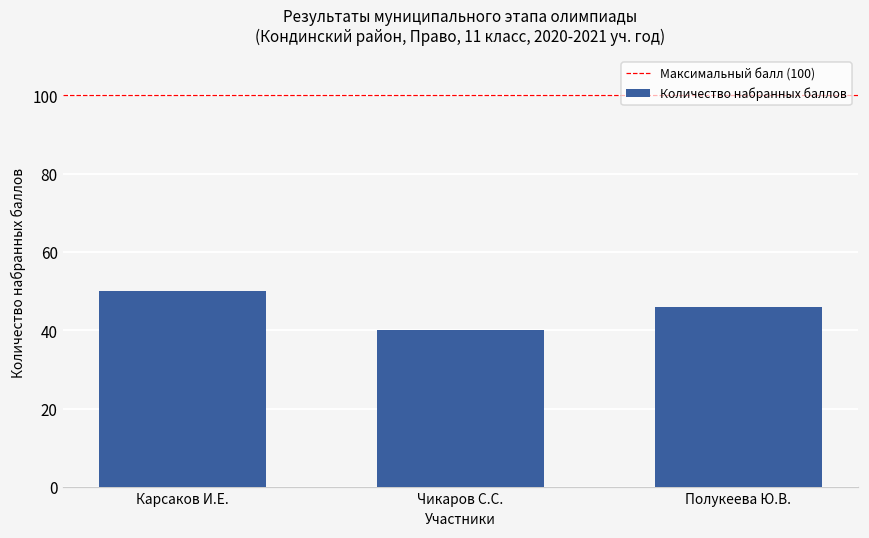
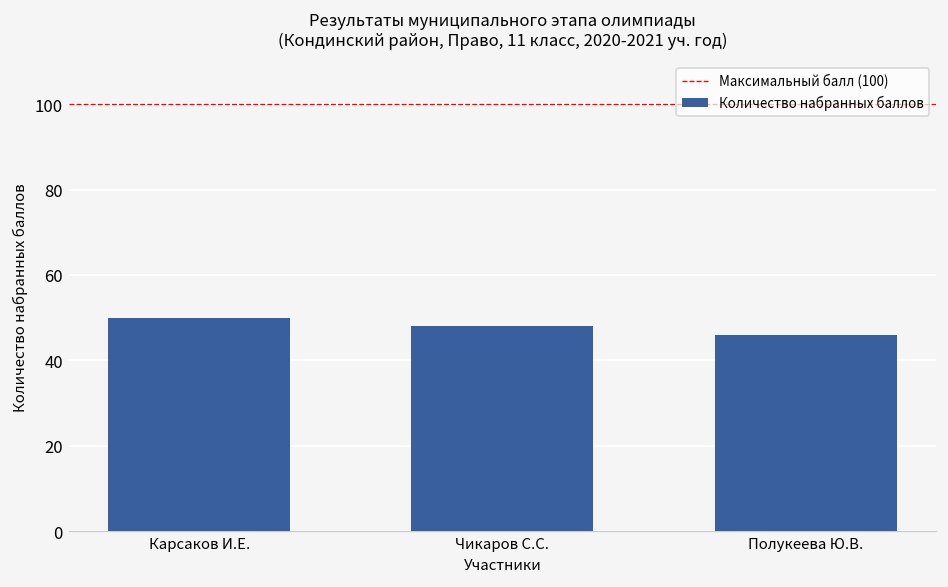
Чикаров С.С.: 40 -> 48
